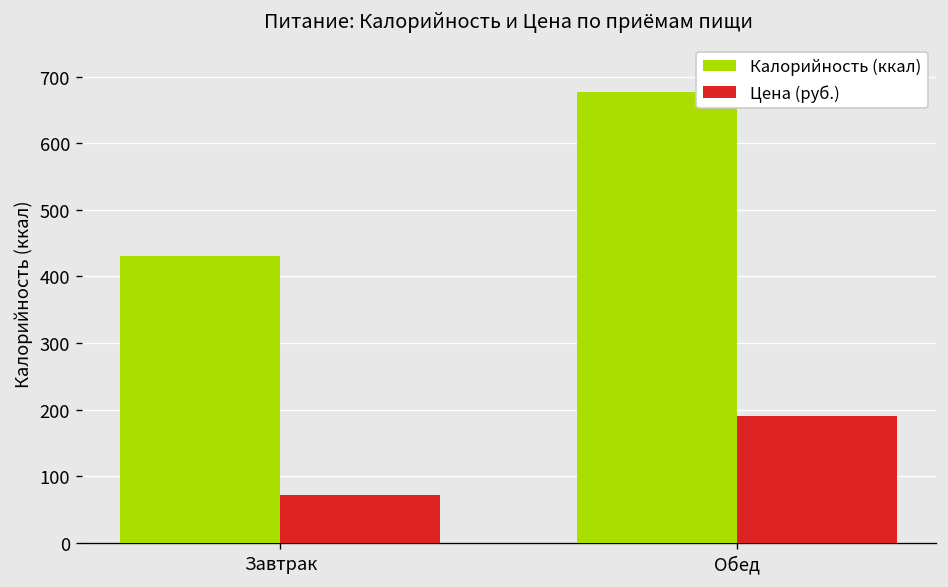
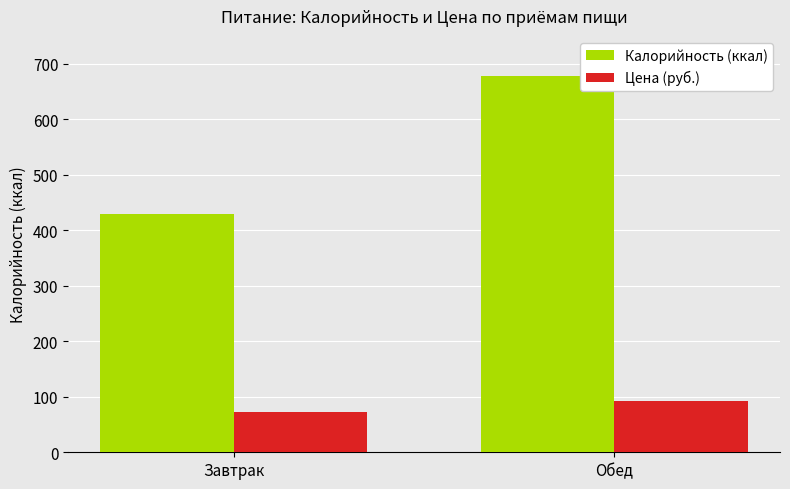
Цена (руб.), Обед: 190 -> 90
